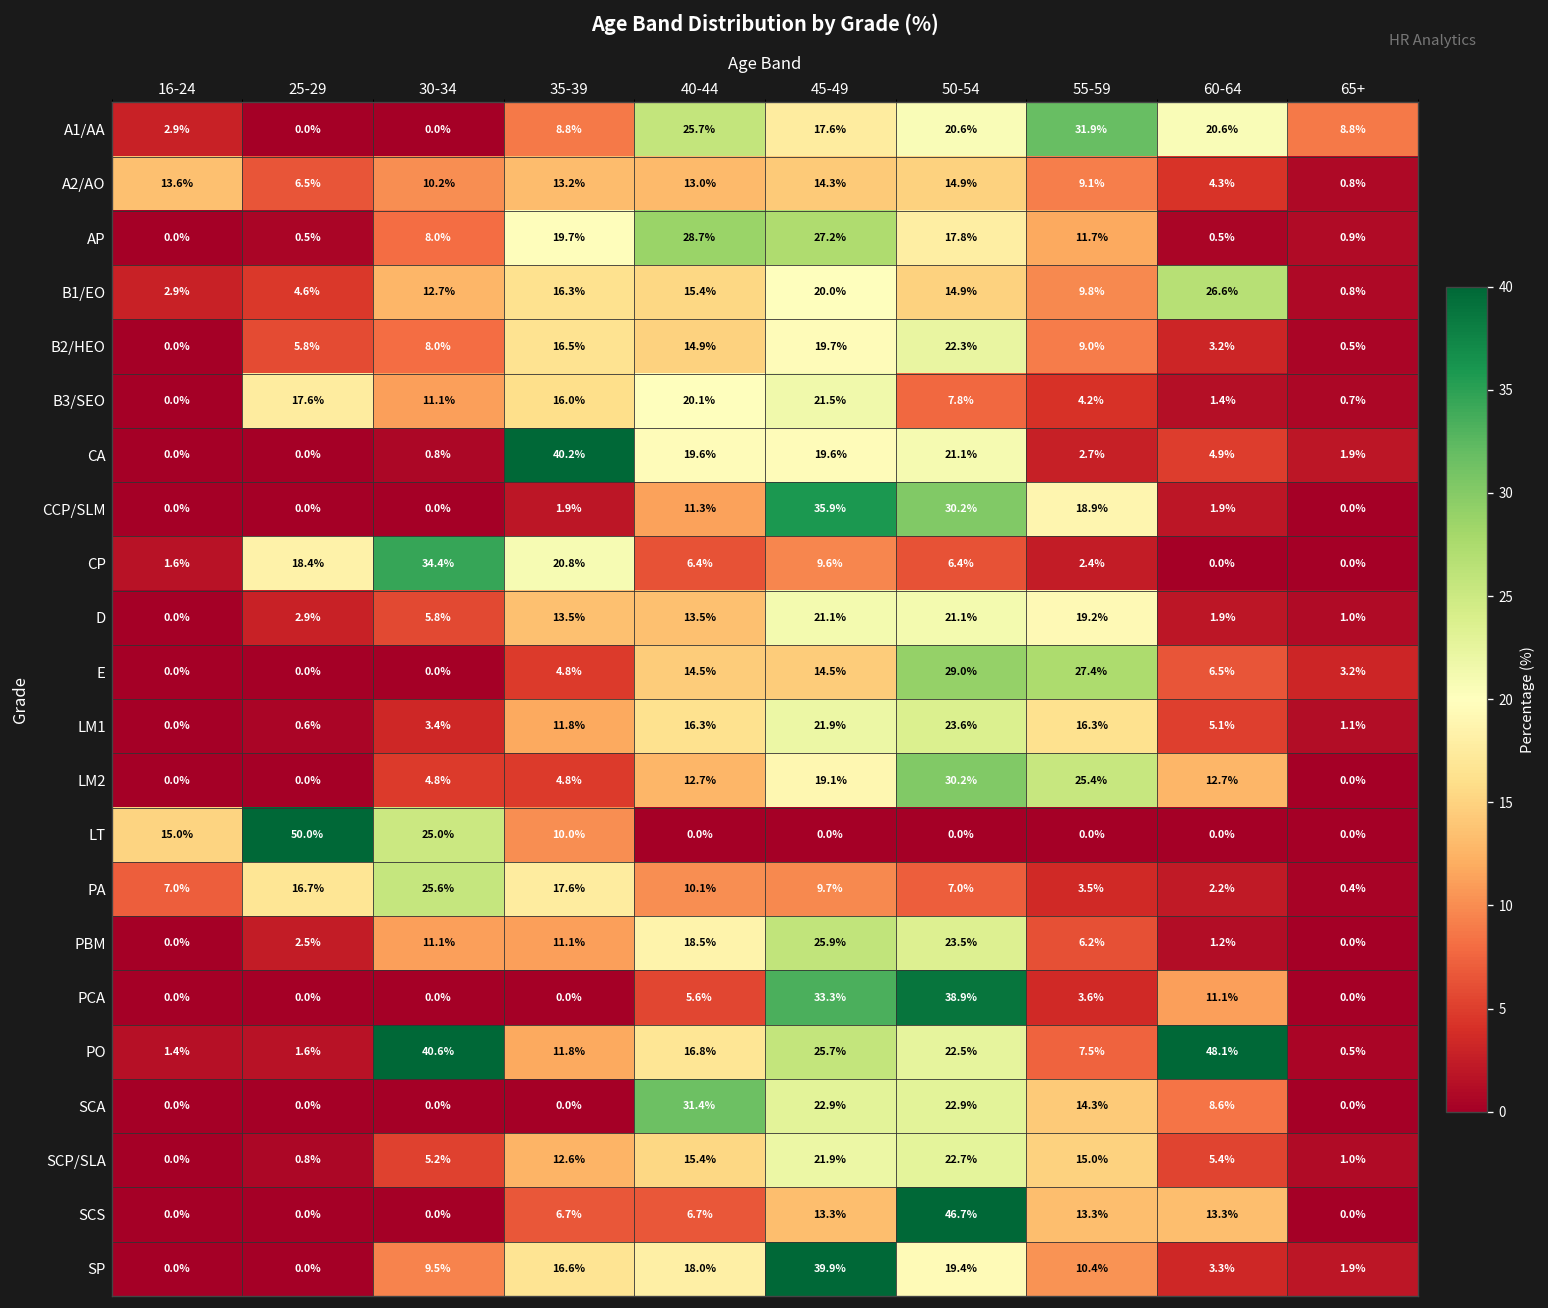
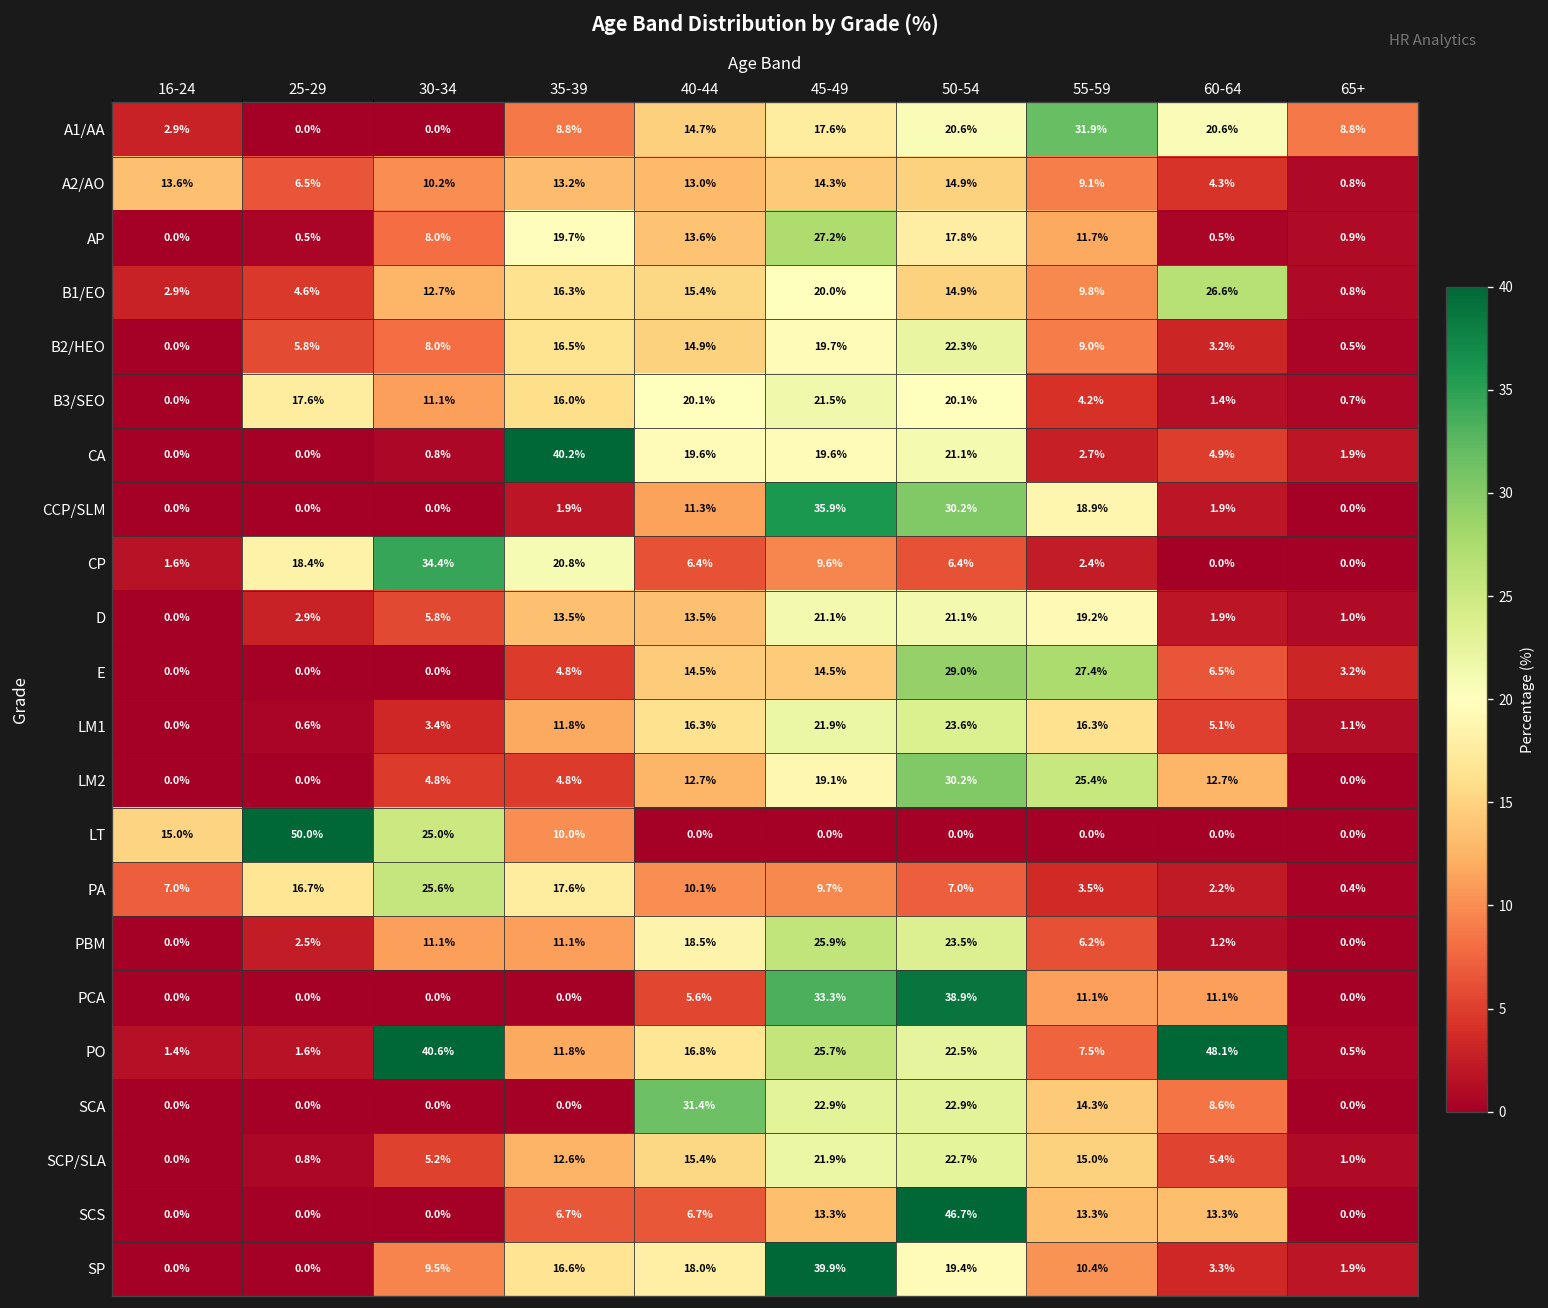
A1/AA, 40-44: 25.7% -> 14.7%
AP, 40-44: 28.7% -> 13.6%
B3/SEO, 50-54: 7.8% -> 20.1%
PCA, 55-59: 3.6% -> 11.1%
